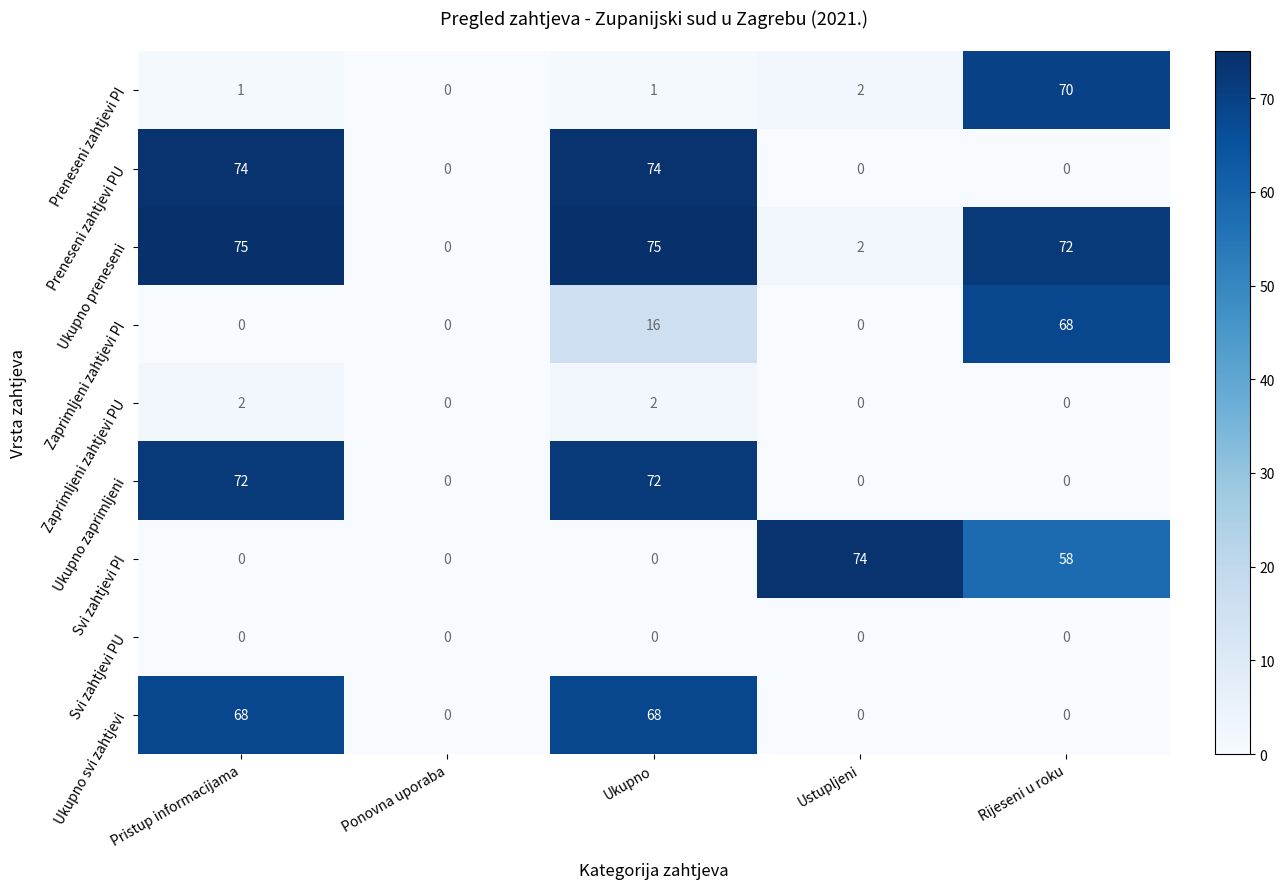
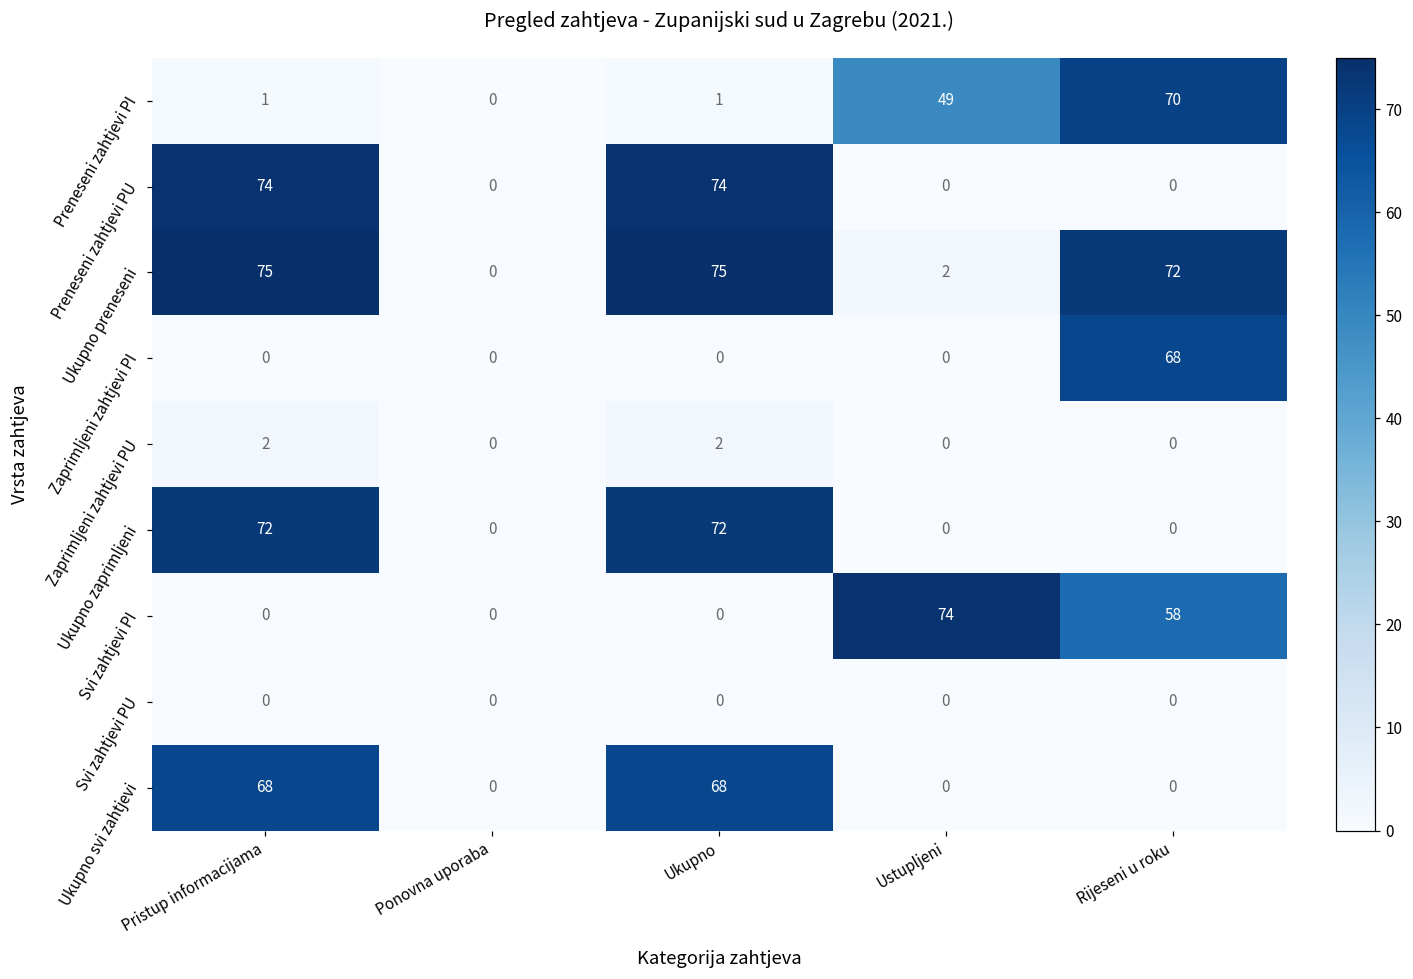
Preneseni zahtjevi PI, Ustupljeni: 2 -> 49
Zaprimljeni zahtjevi PI, Ukupno: 16 -> 0
